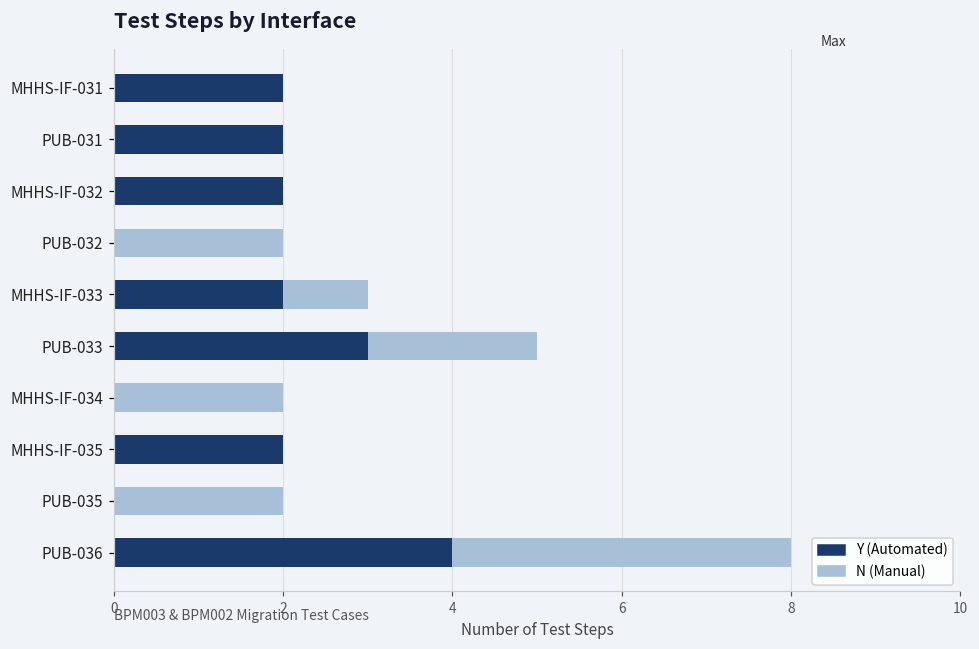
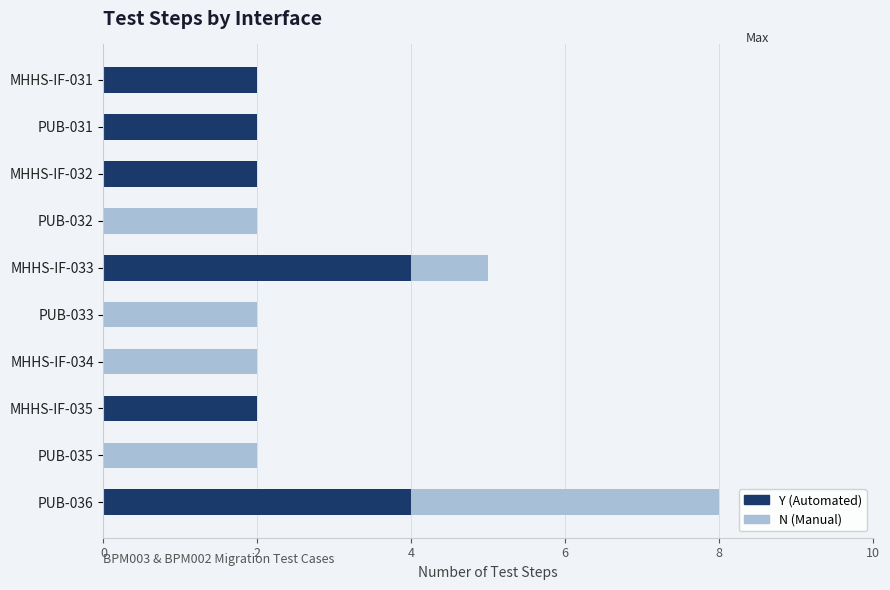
Y (Automated), MHHS-IF-033: 2 -> 4
Y (Automated), PUB-033: 3 -> 0
